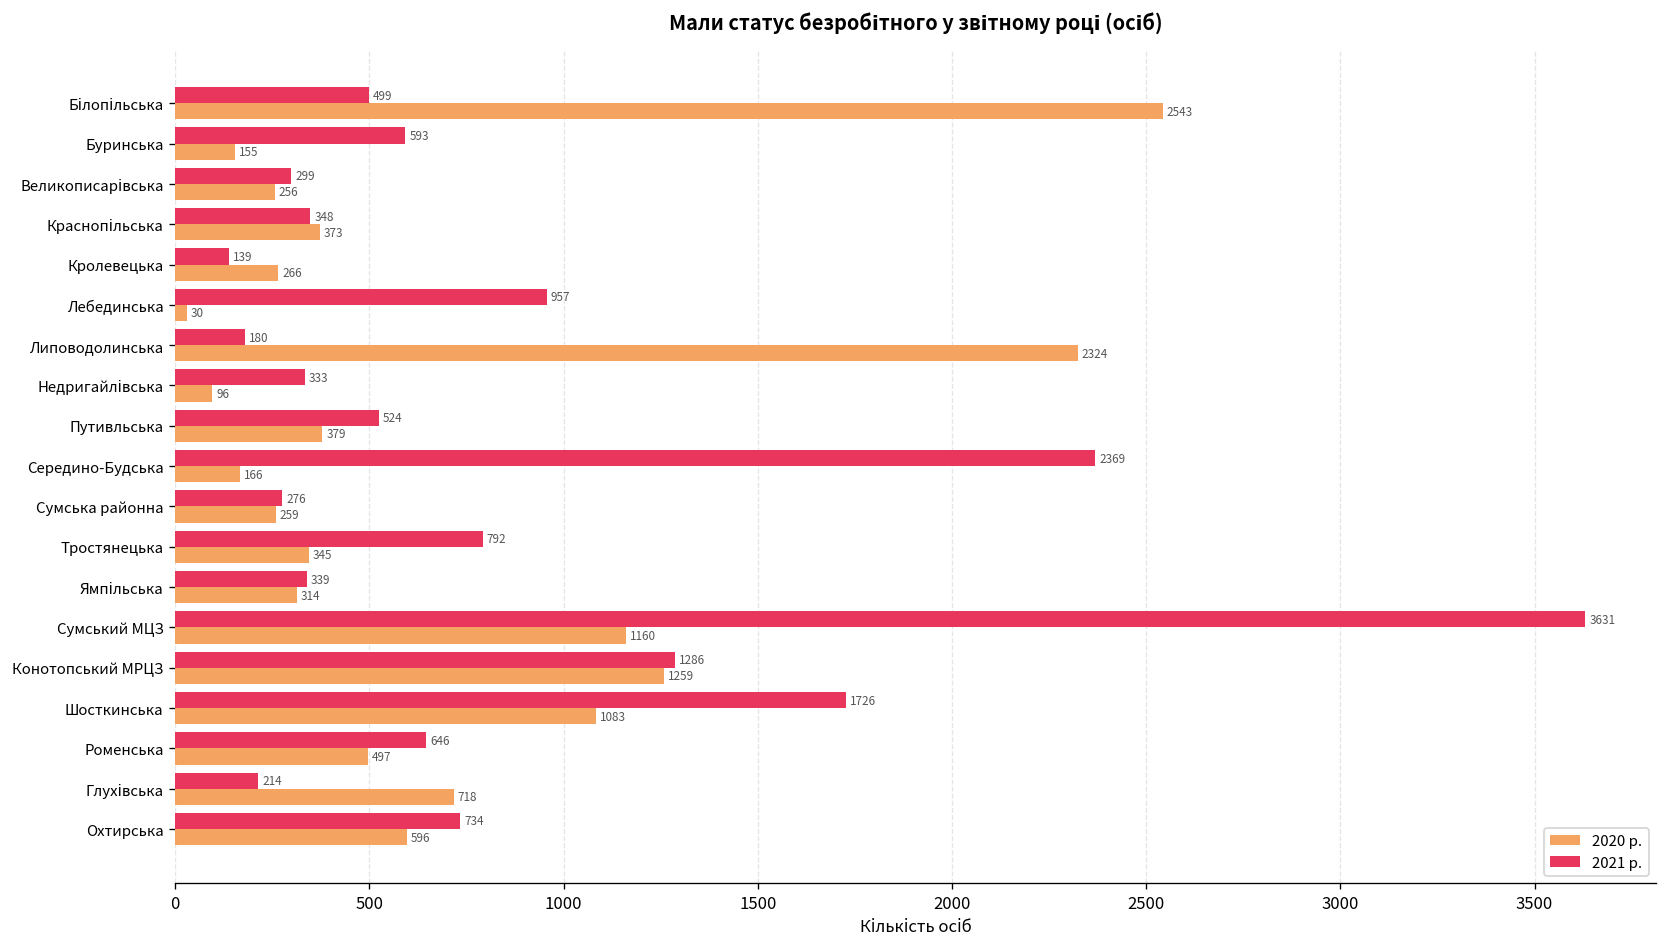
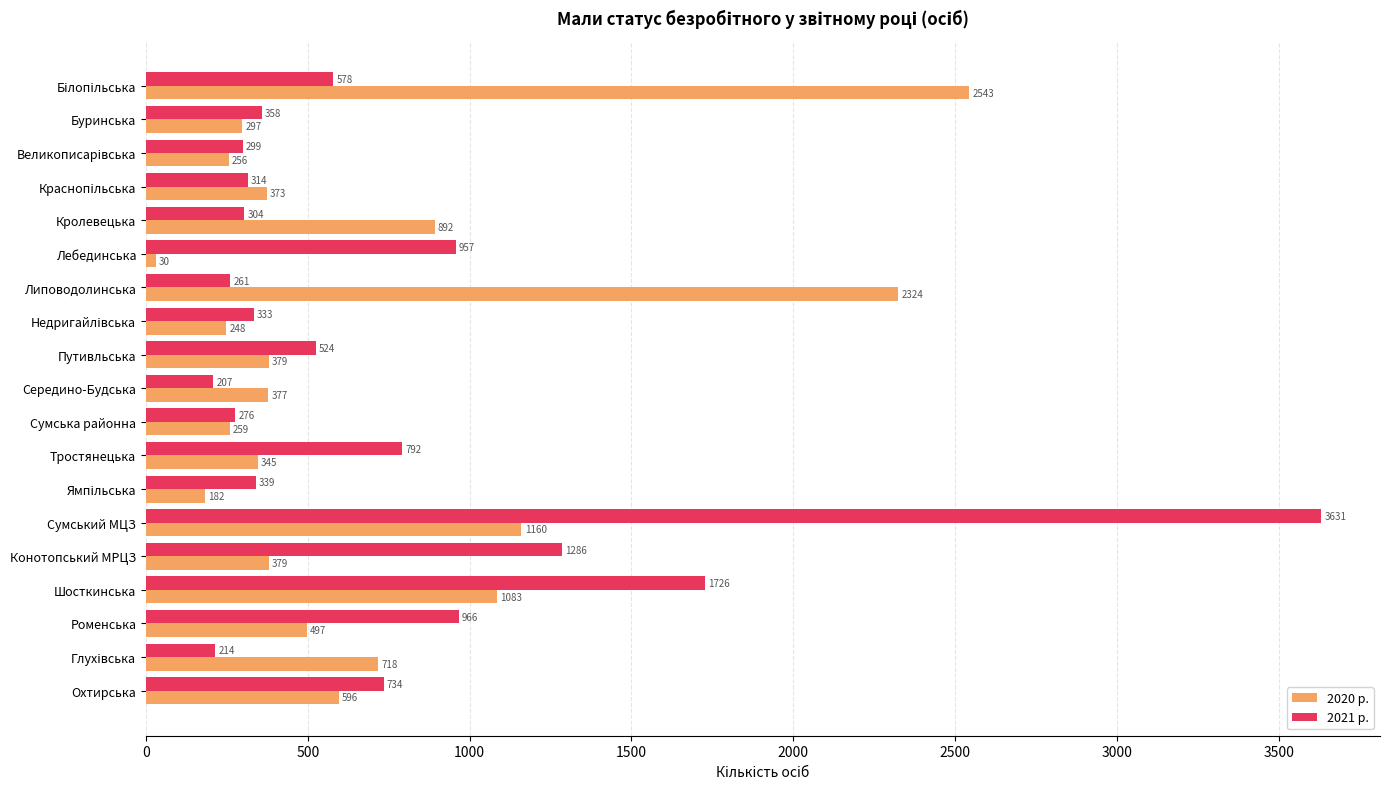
2021 р., Білопільська: 499 -> 578
2021 р., Буринська: 593 -> 358
2020 р., Буринська: 155 -> 297
2021 р., Краснопільська: 348 -> 314
2021 р., Кролевецька: 139 -> 304
2020 р., Кролевецька: 266 -> 892
2021 р., Липоводолинська: 180 -> 261
2020 р., Недригайлівська: 96 -> 248
2021 р., Середино-Будська: 2369 -> 207
2020 р., Середино-Будська: 166 -> 377
2020 р., Ямпільська: 314 -> 182
2020 р., Конотопський МРЦЗ: 1259 -> 379
2021 р., Роменська: 646 -> 966
